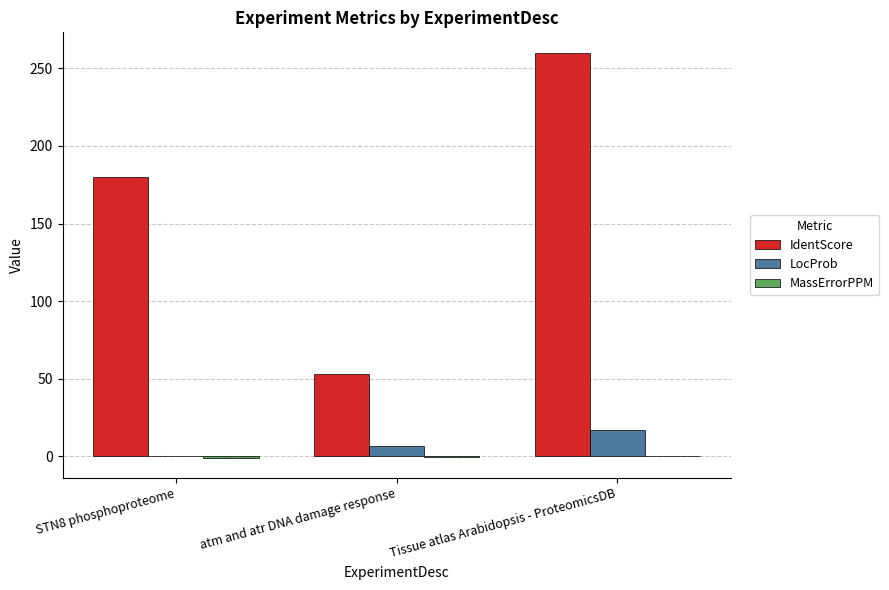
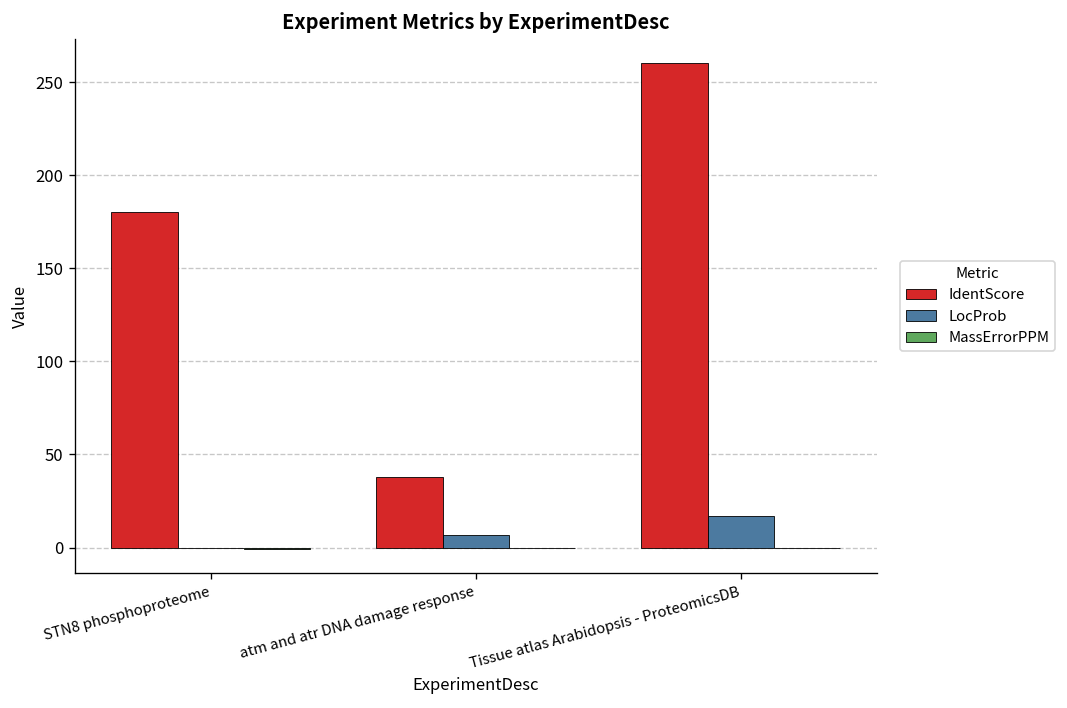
IdentScore, atm and atr DNA damage response: 53 -> 38
